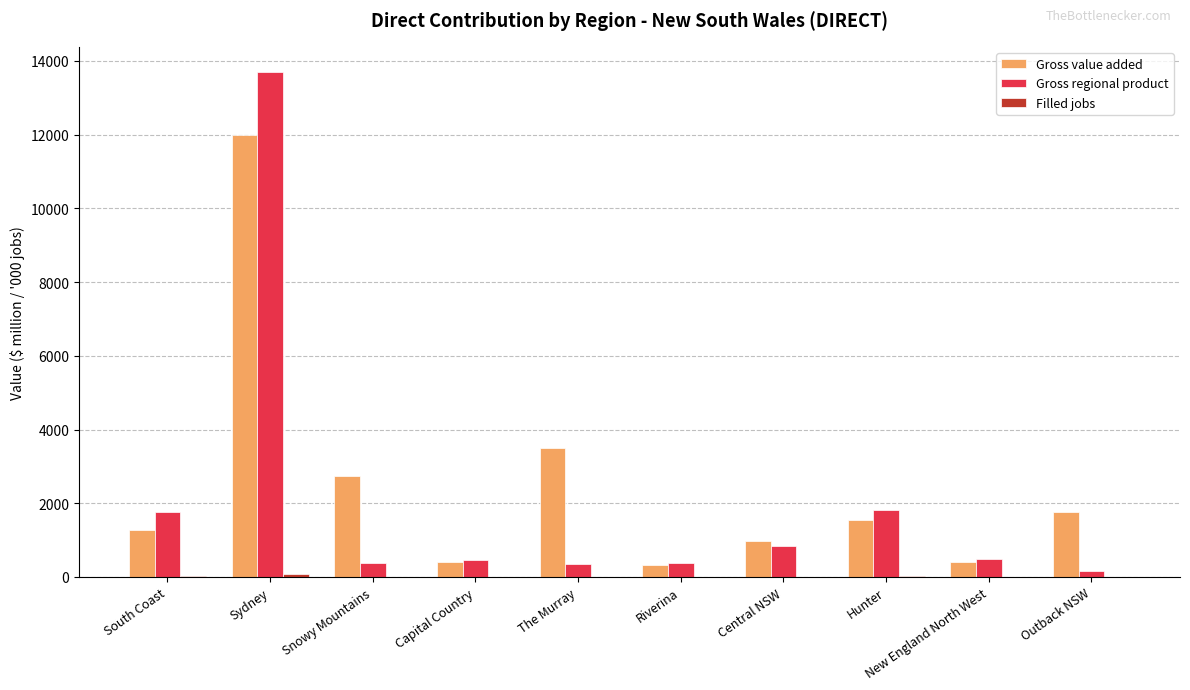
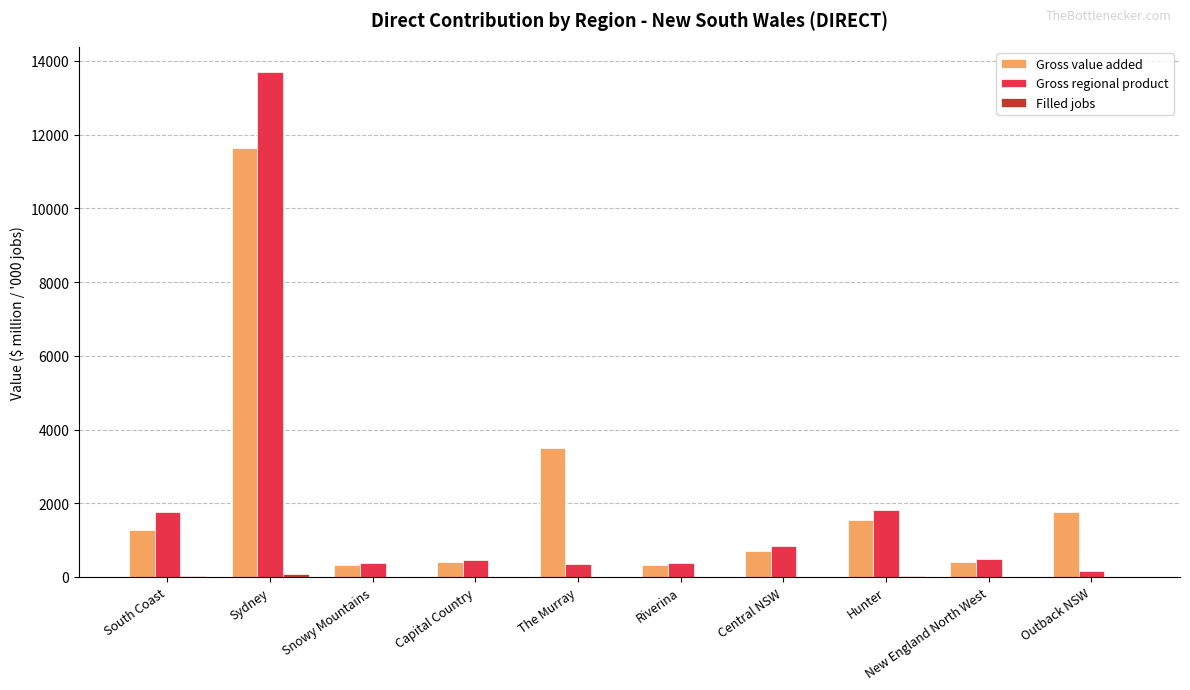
Gross value added, Sydney: 12000 -> 11600
Gross value added, Snowy Mountains: 2700 -> 300
Gross value added, Central NSW: 1000 -> 700
